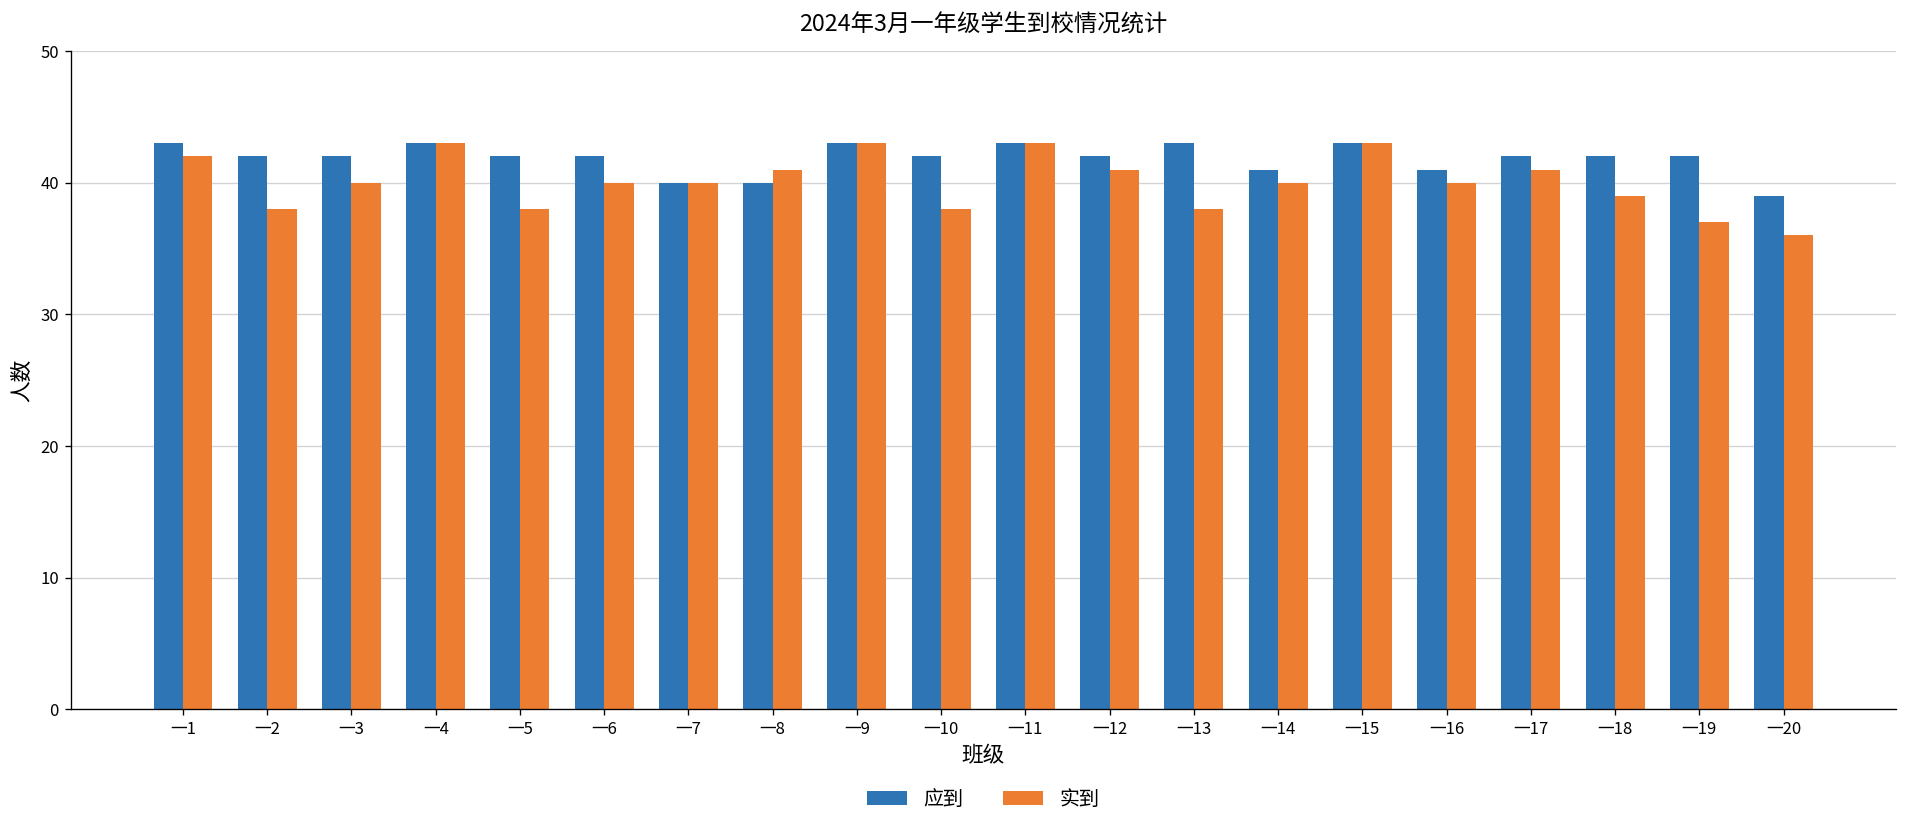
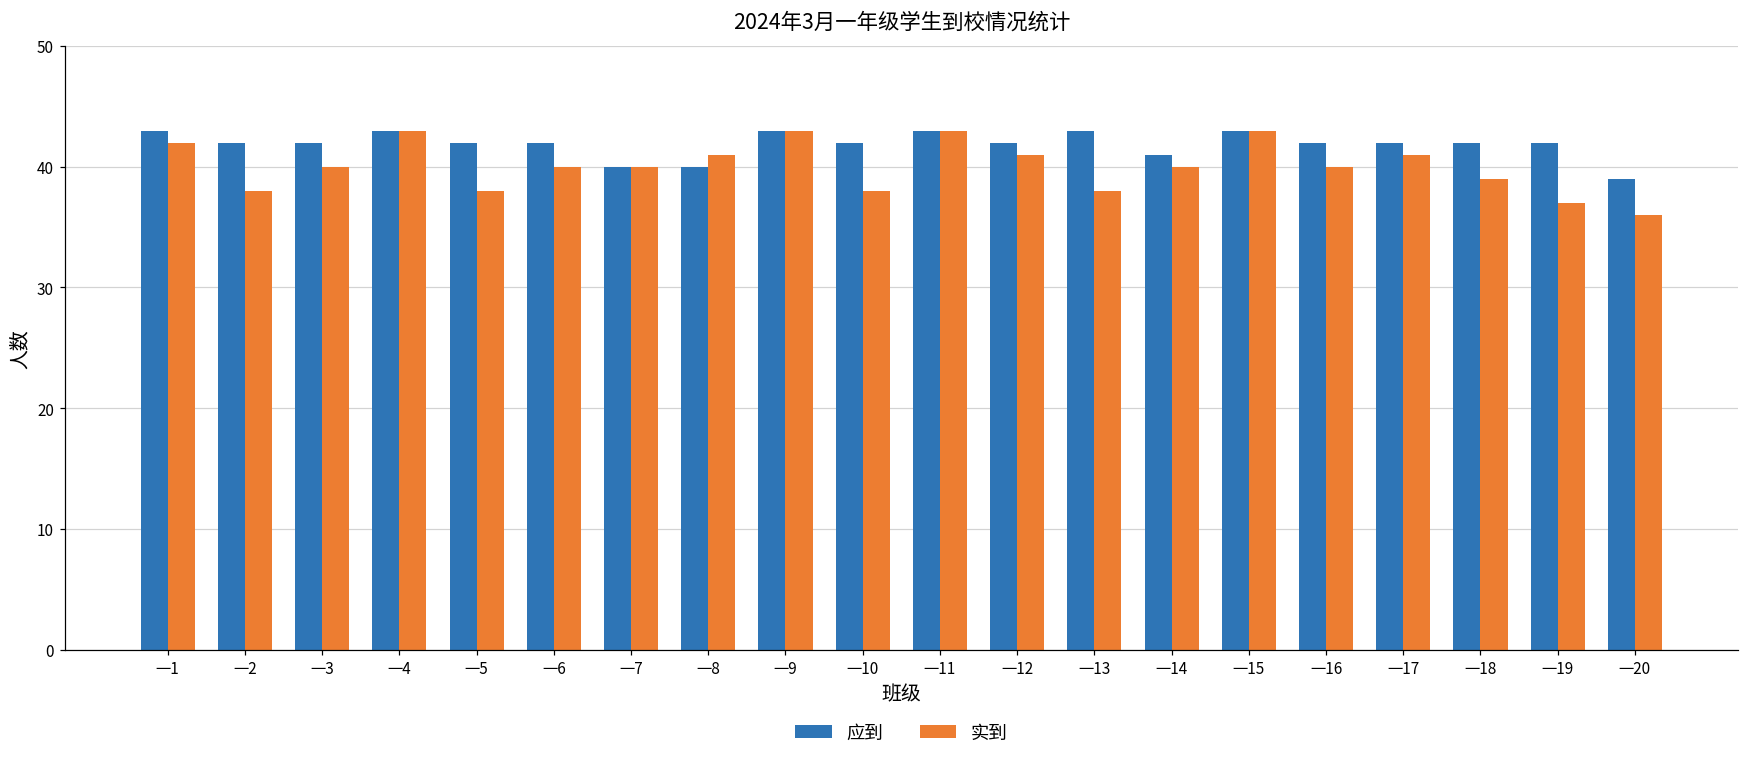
应到, 一16: 41 -> 42
